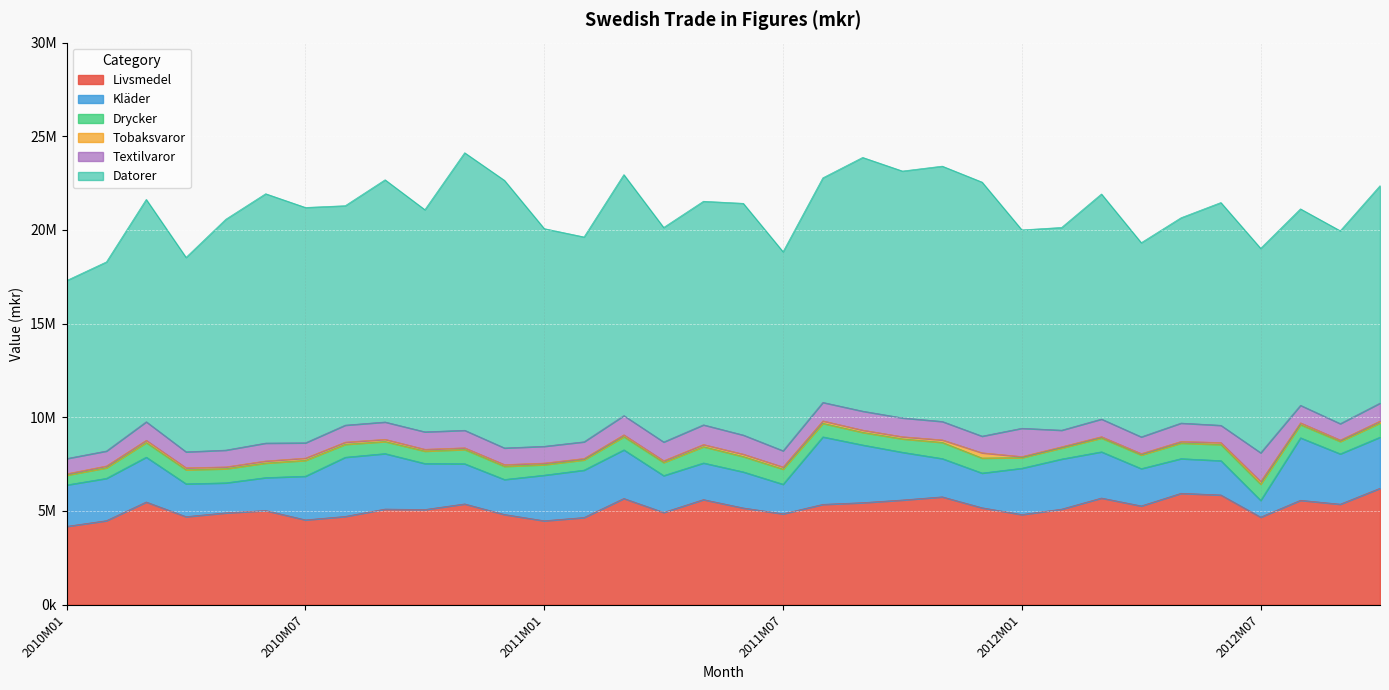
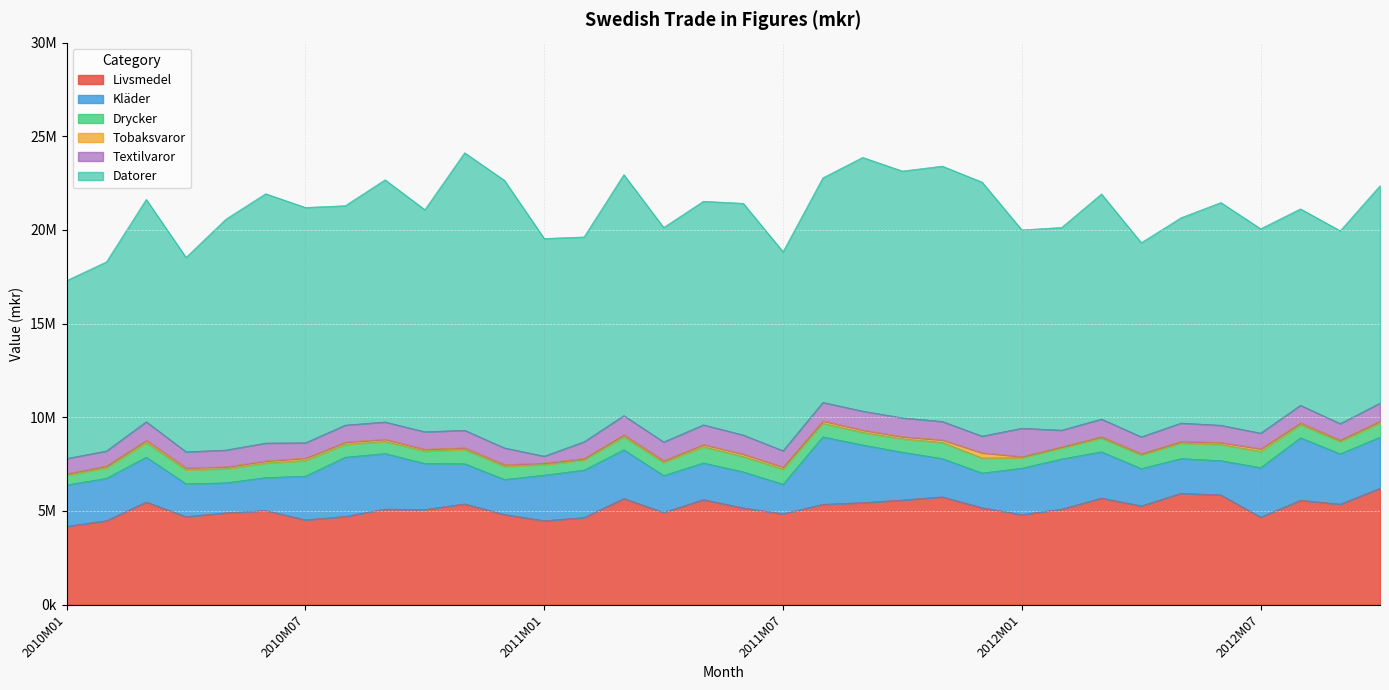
Textilvaror, 2011M01: 900000 -> 400000
Kläder, 2012M07: 900000 -> 2600000
Textilvaror, 2012M07: 1500000 -> 800000
